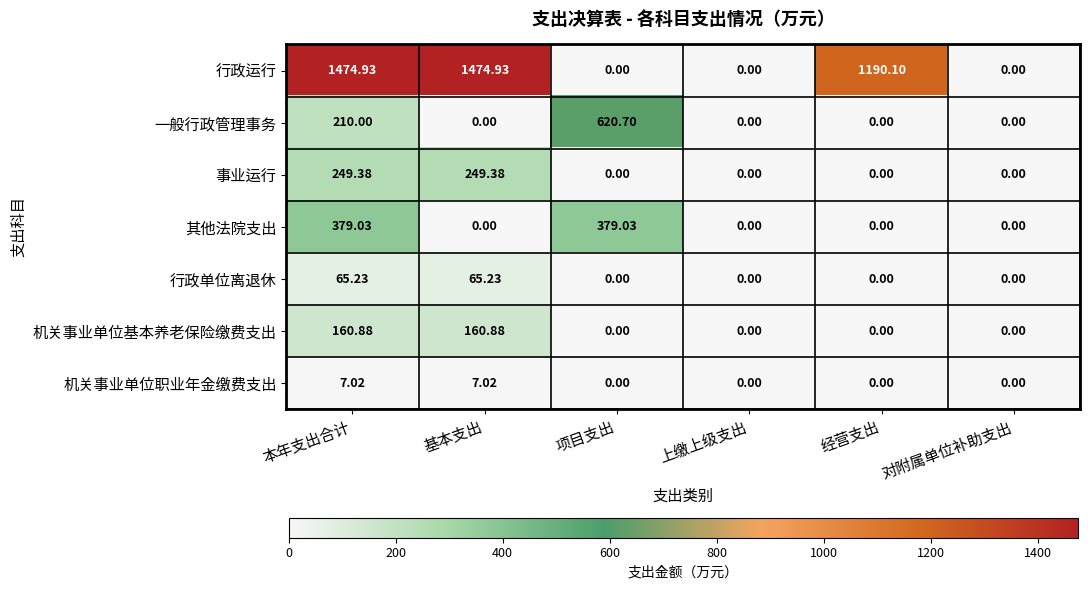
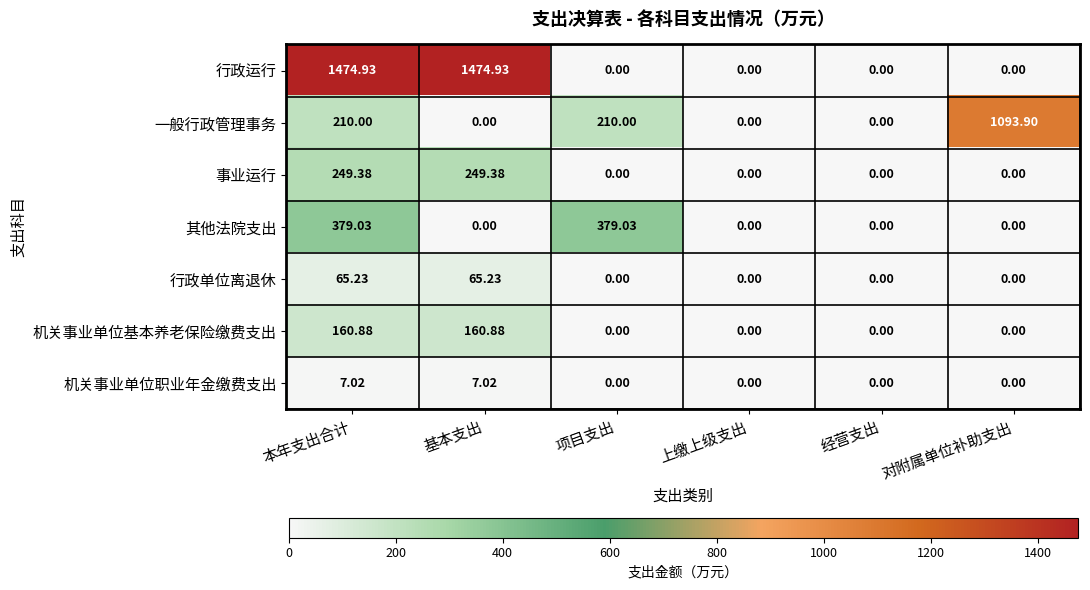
行政运行, 经营支出: 1190.10 -> 0.00
一般行政管理事务, 项目支出: 620.70 -> 210.00
一般行政管理事务, 对附属单位补助支出: 0.00 -> 1093.90
